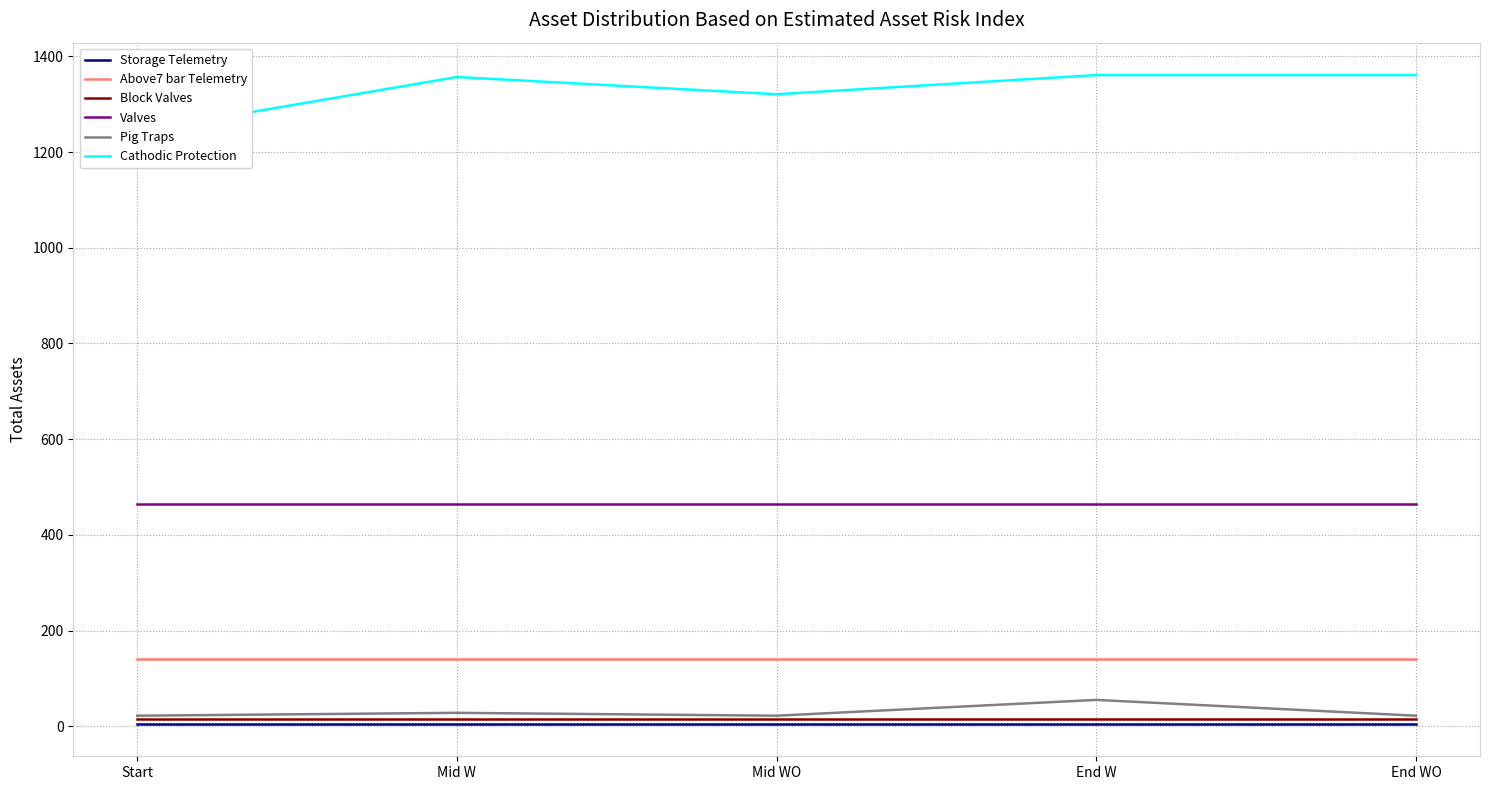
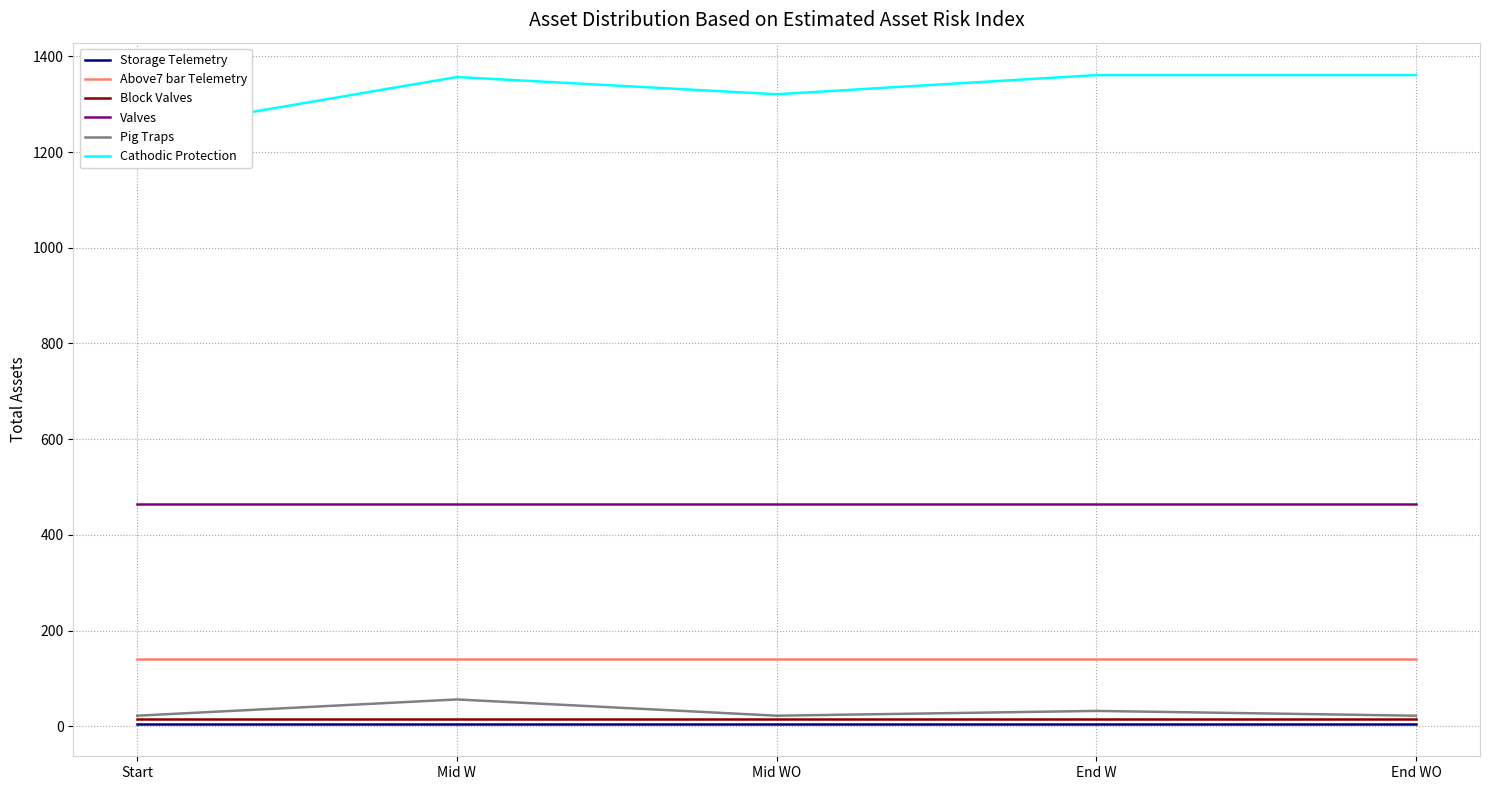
Pig Traps, Mid W: 30 -> 60
Pig Traps, End W: 60 -> 30
